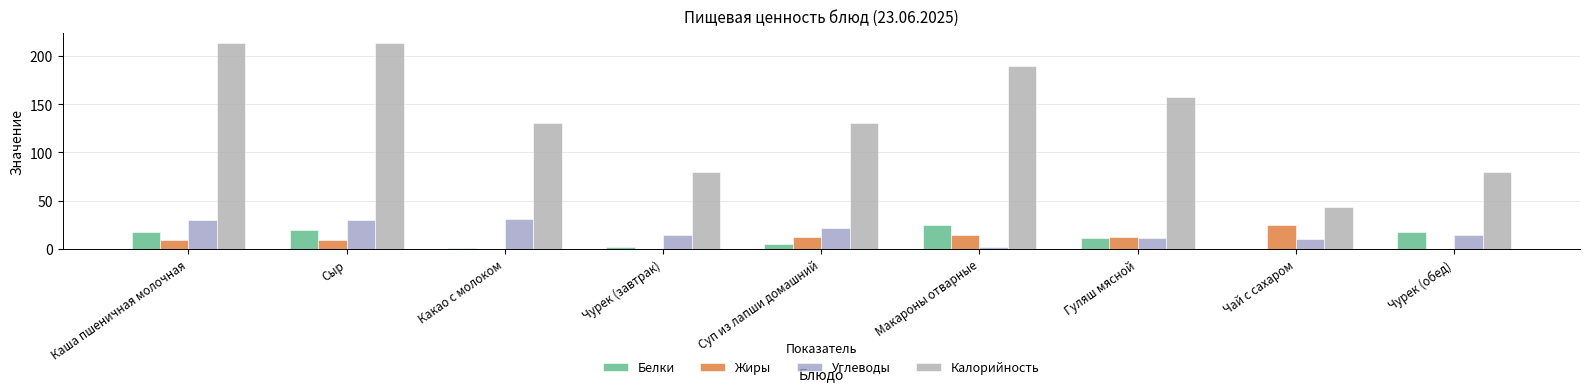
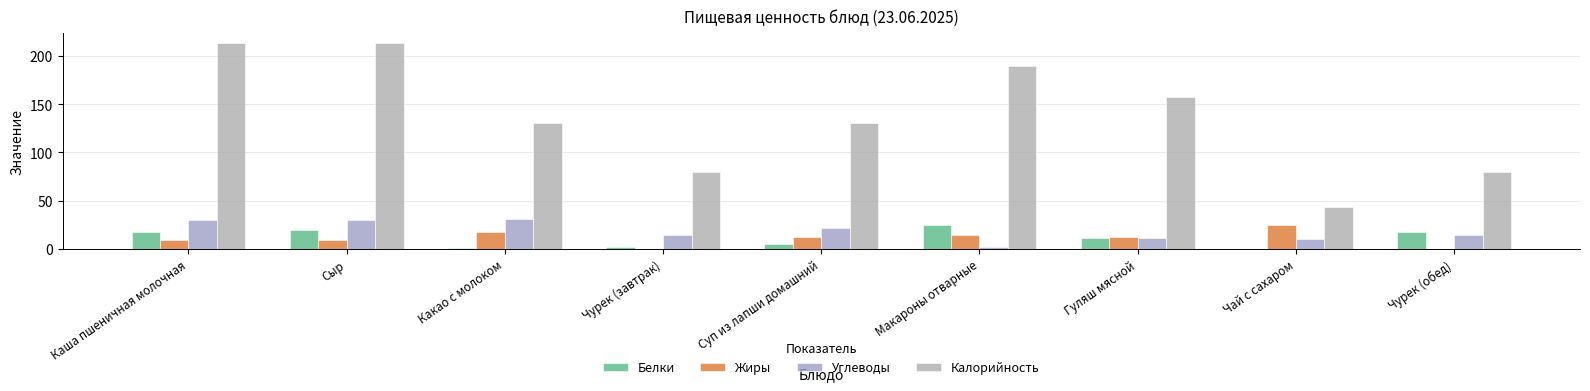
Жиры, Какао с молоком: 0 -> 20
